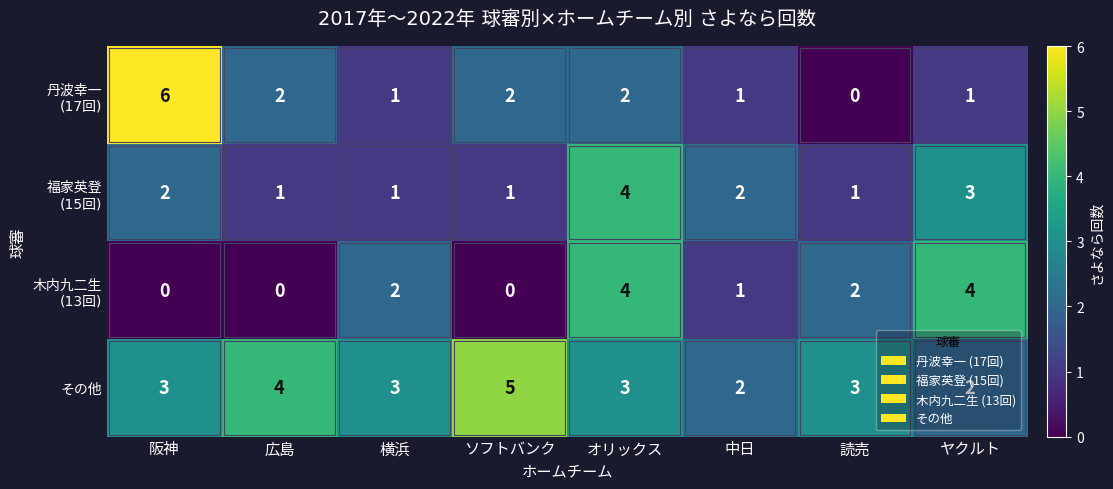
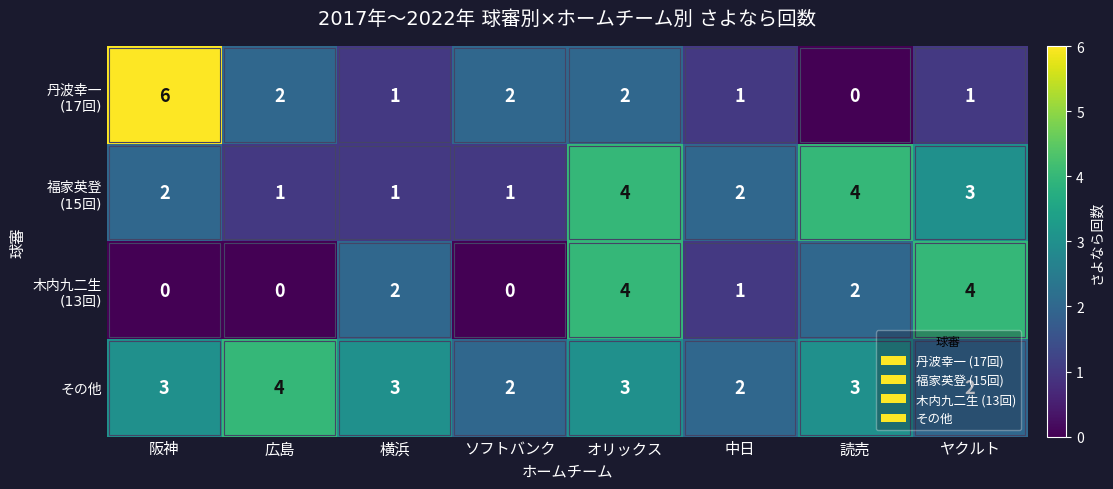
福家英登 (15回), 読売: 1 -> 4
その他, ソフトバンク: 5 -> 2
